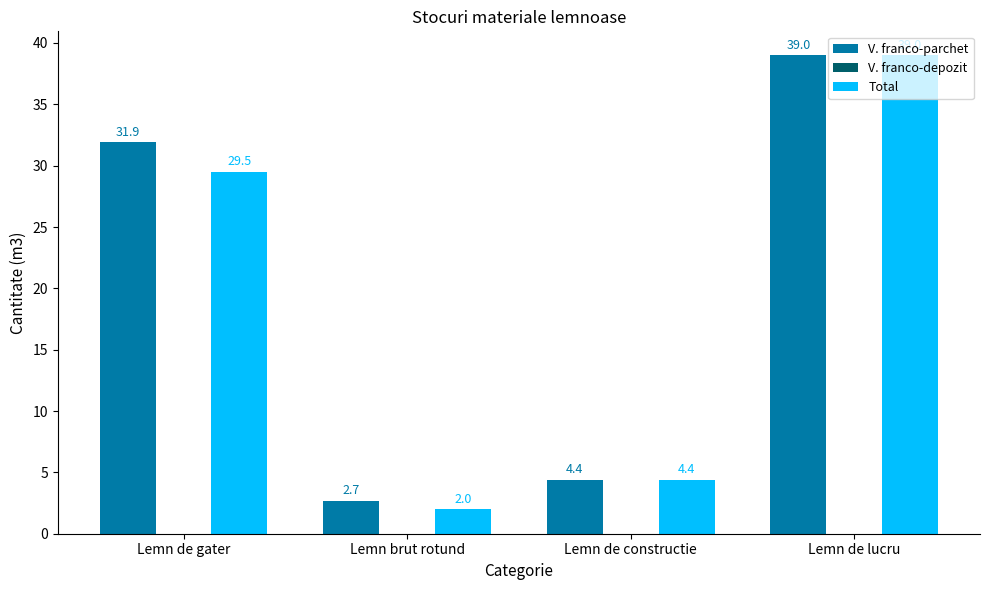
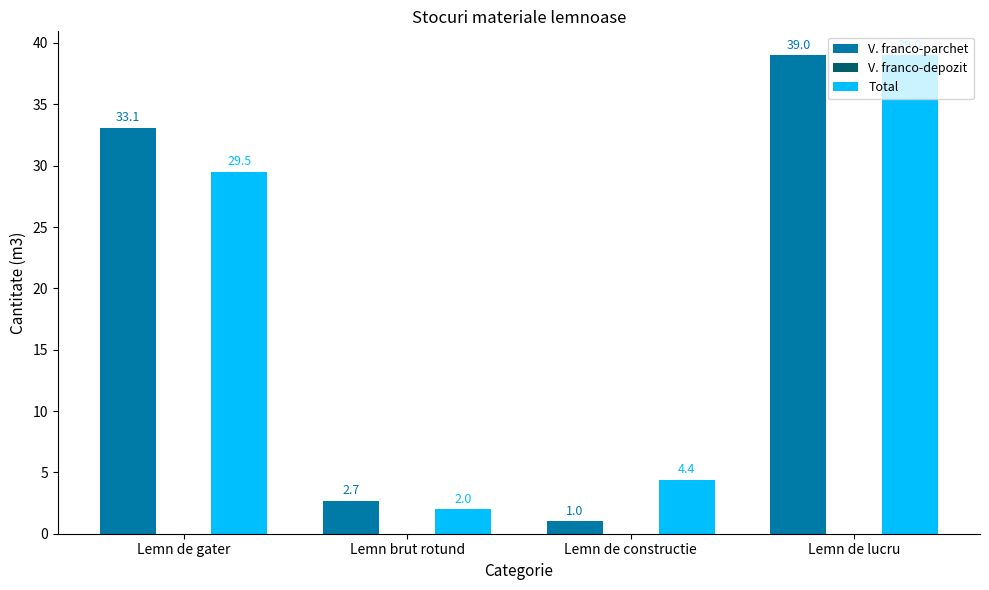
V. franco-parchet, Lemn de gater: 31.9 -> 33.1
V. franco-parchet, Lemn de constructie: 4.4 -> 1.0
